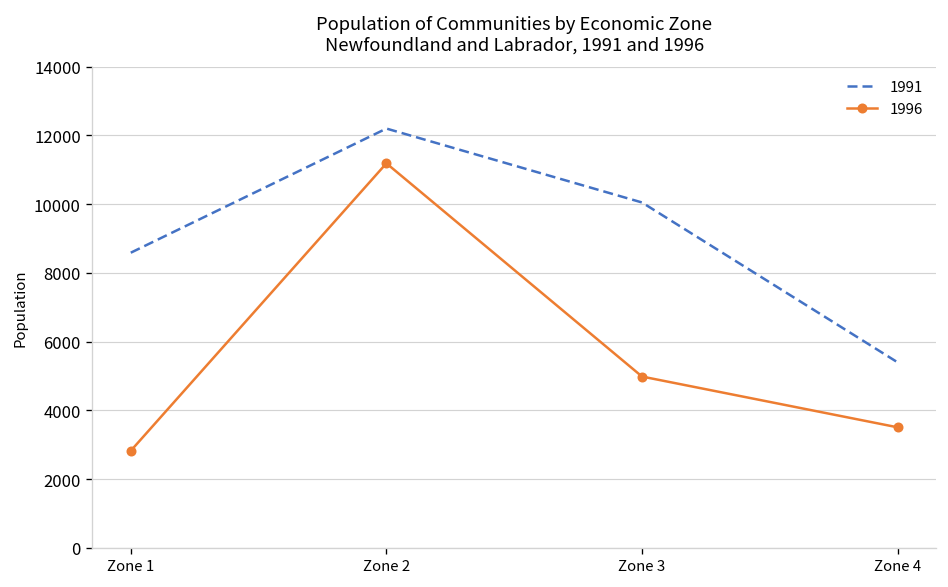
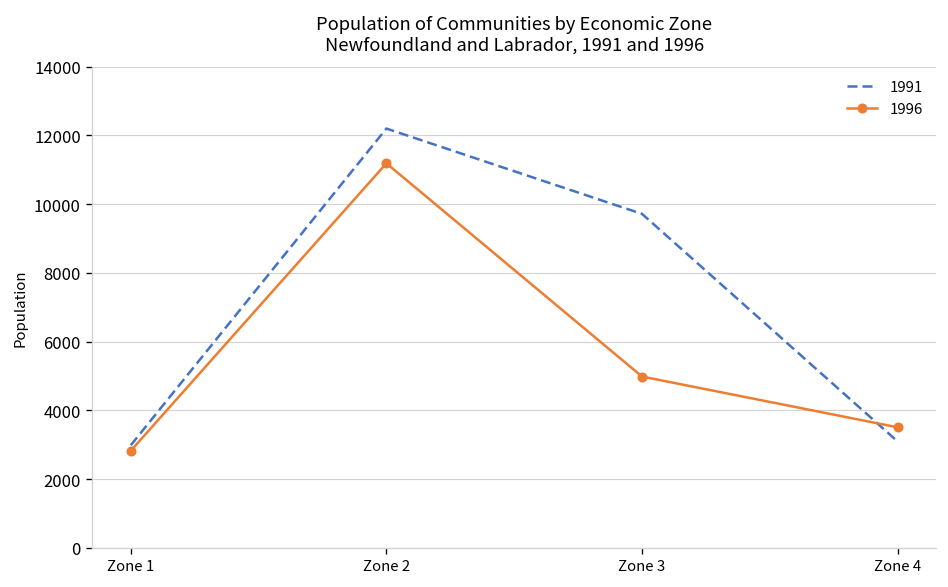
1991, Zone 1: 8600 -> 3000
1991, Zone 3: 10100 -> 9700
1991, Zone 4: 5400 -> 3100
